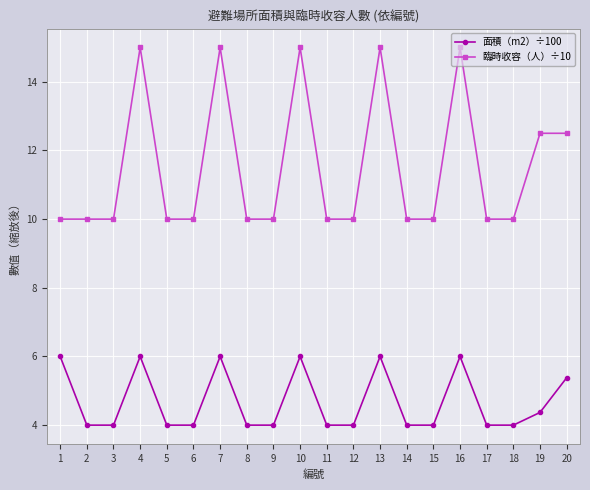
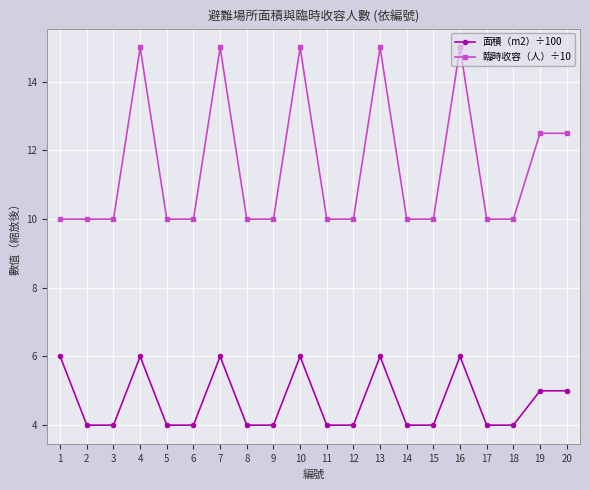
面積（m2）÷100, 19: 4.4 -> 5.0
面積（m2）÷100, 20: 5.4 -> 5.0
